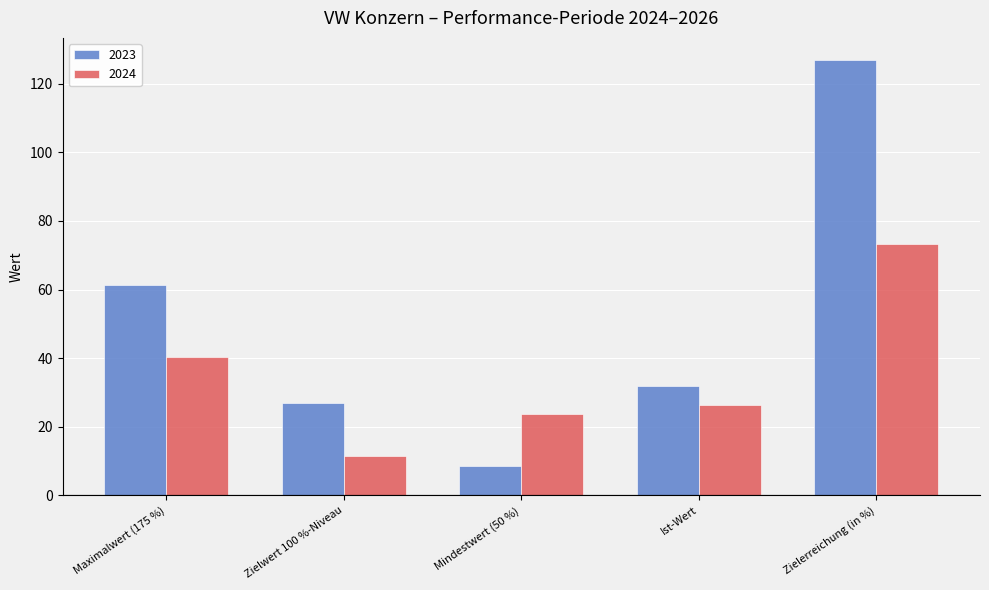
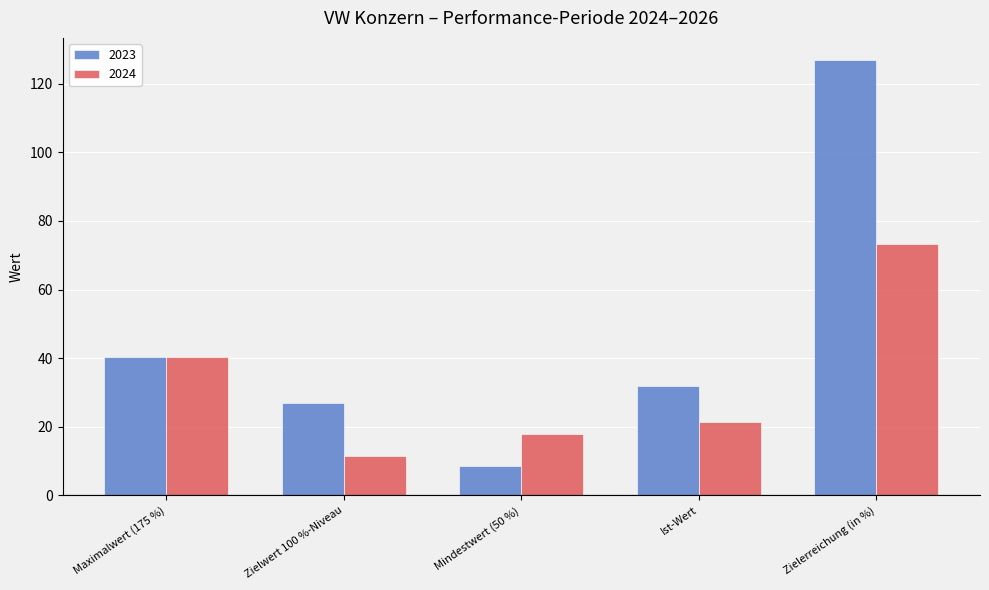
2023, Maximalwert (175 %): 61 -> 41
2024, Mindestwert (50 %): 24 -> 18
2024, Ist-Wert: 26 -> 21
